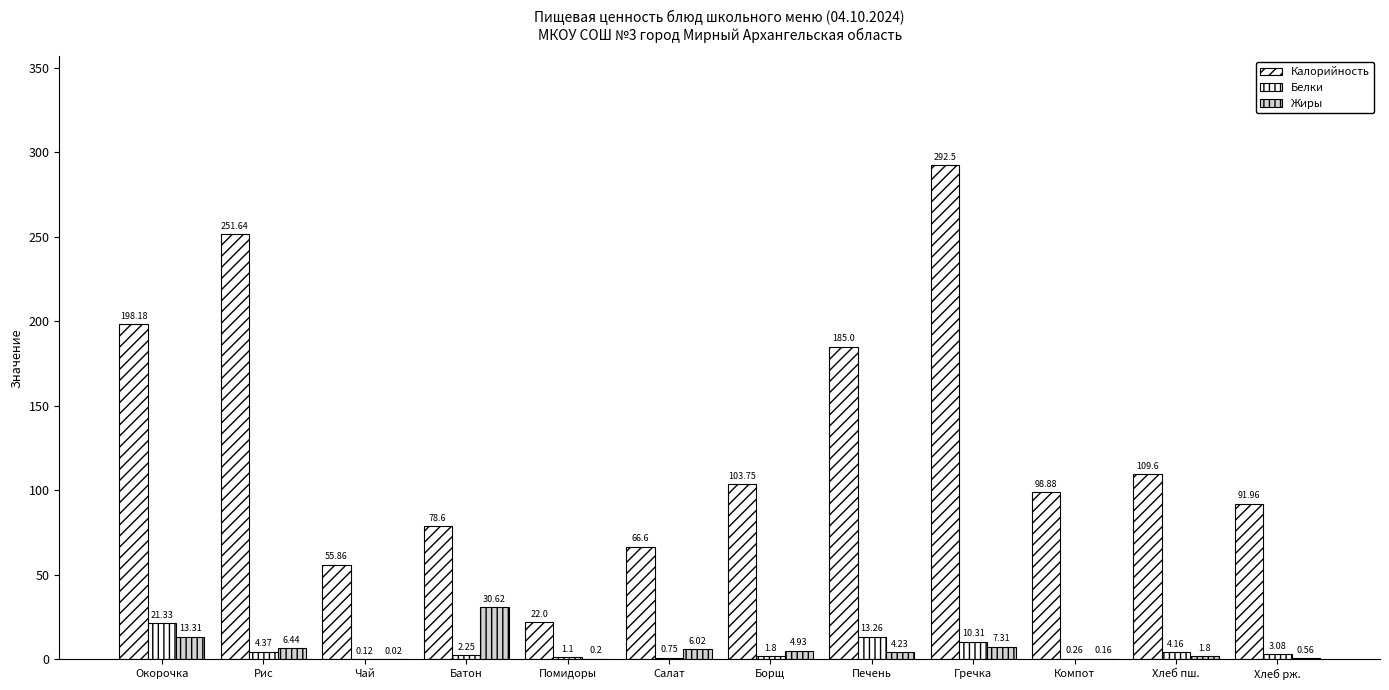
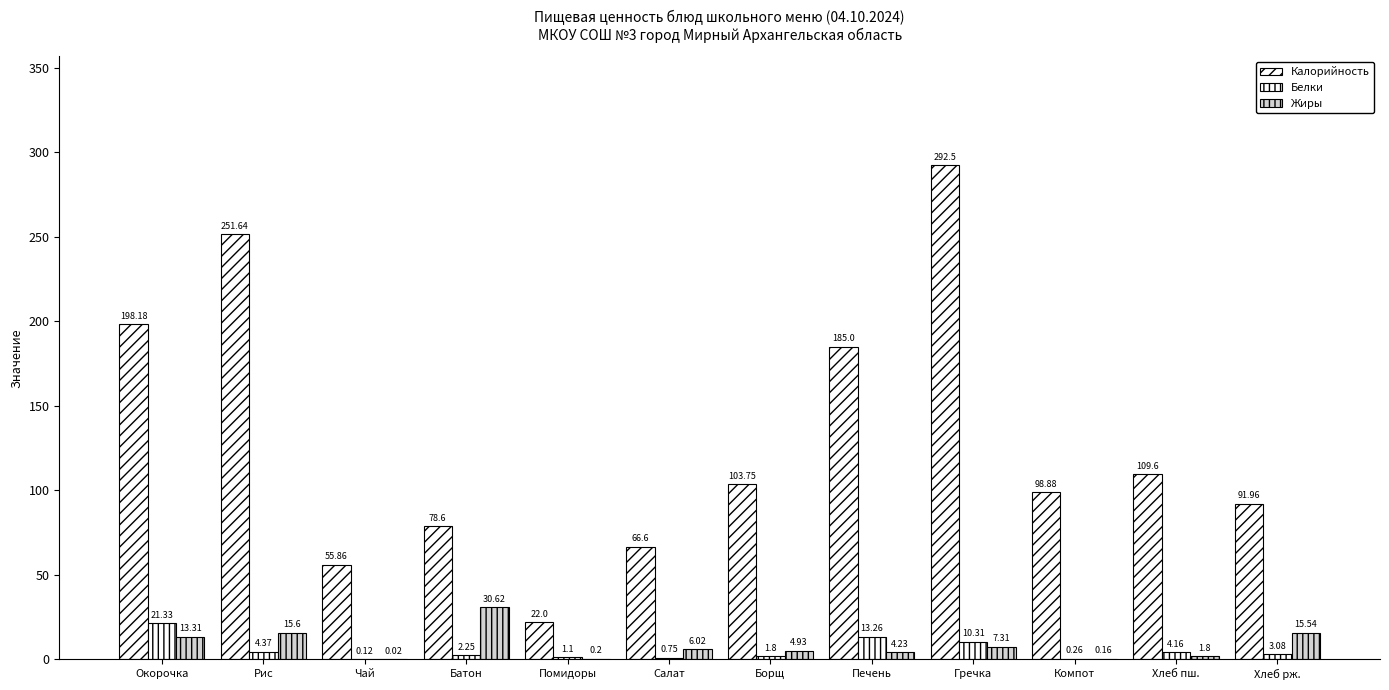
Жиры, Рис: 6.44 -> 15.6
Жиры, Хлеб рж.: 0.56 -> 15.54
